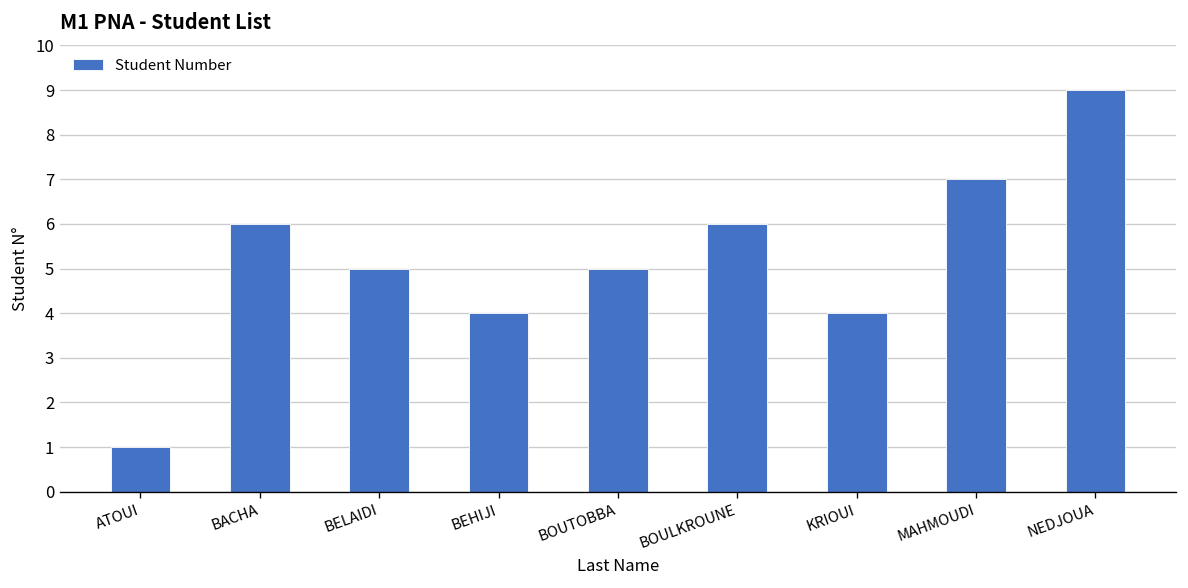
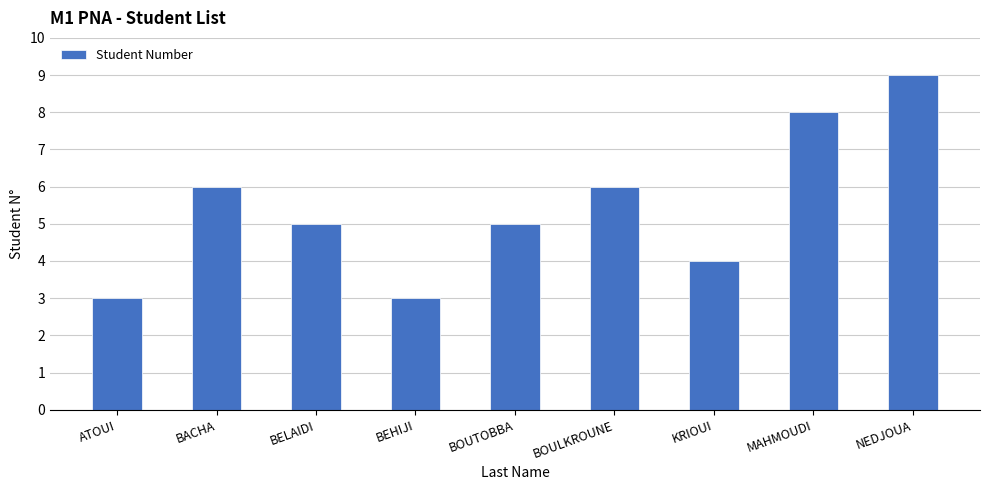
ATOUI: 1 -> 3
BEHIJI: 4 -> 3
MAHMOUDI: 7 -> 8
